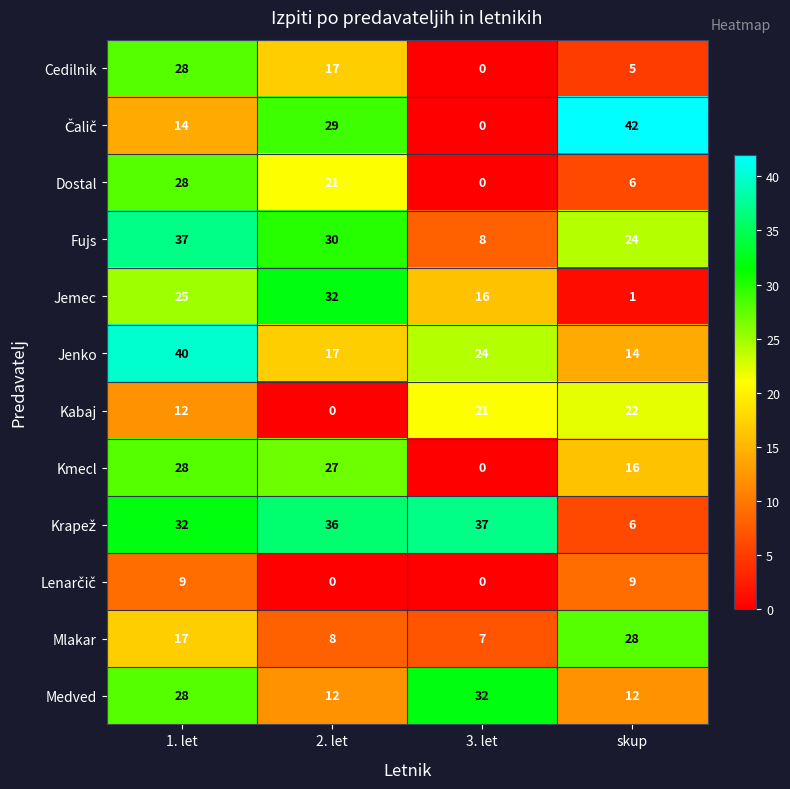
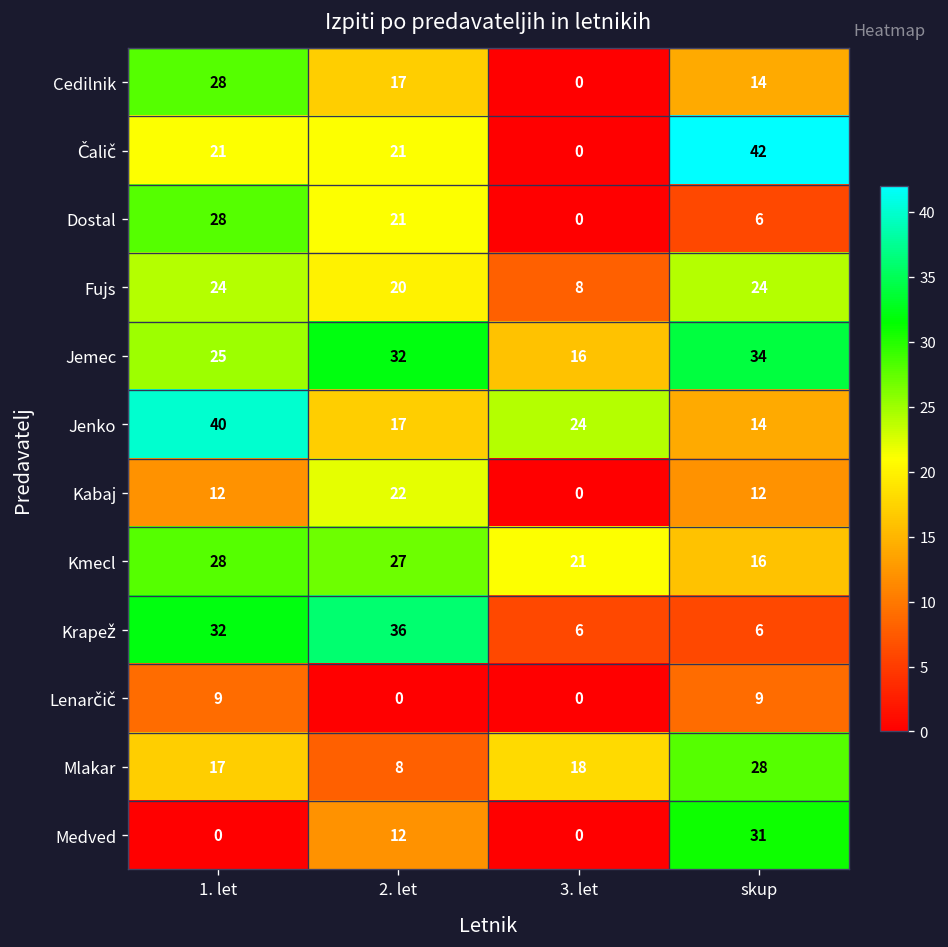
Cedilnik, skup: 5 -> 14
Čalič, 1. let: 14 -> 21
Čalič, 2. let: 29 -> 21
Fujs, 1. let: 37 -> 24
Fujs, 2. let: 30 -> 20
Jemec, skup: 1 -> 34
Kabaj, 2. let: 0 -> 22
Kabaj, 3. let: 21 -> 0
Kabaj, skup: 22 -> 12
Kmecl, 3. let: 0 -> 21
Krapež, 3. let: 37 -> 6
Mlakar, 3. let: 7 -> 18
Medved, 1. let: 28 -> 0
Medved, 3. let: 32 -> 0
Medved, skup: 12 -> 31
